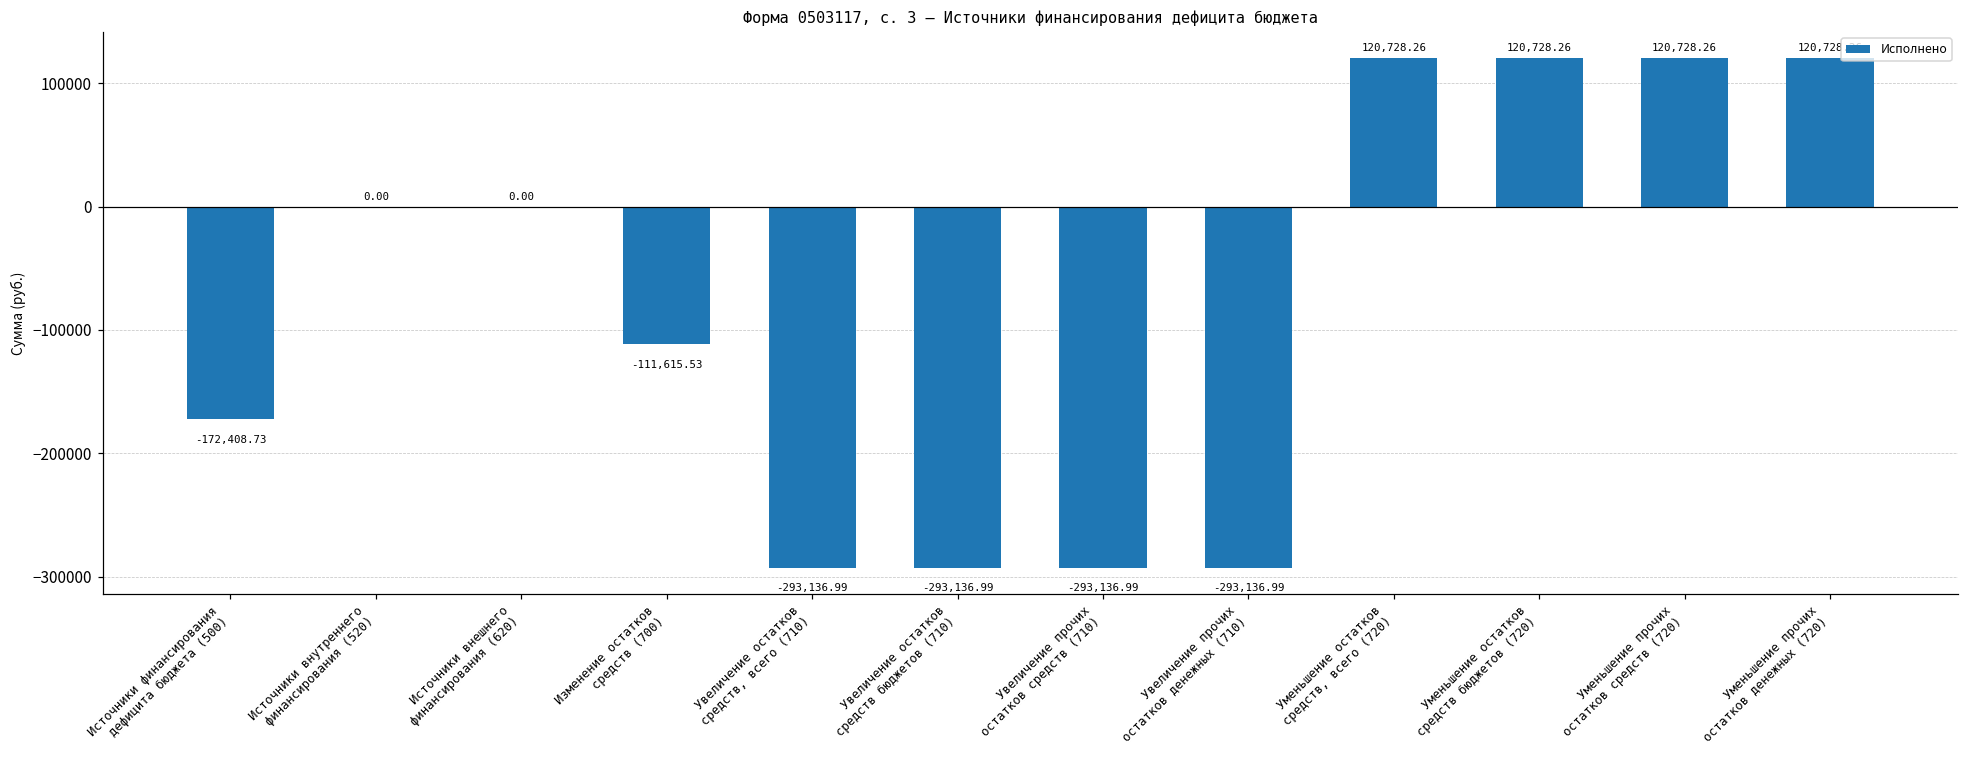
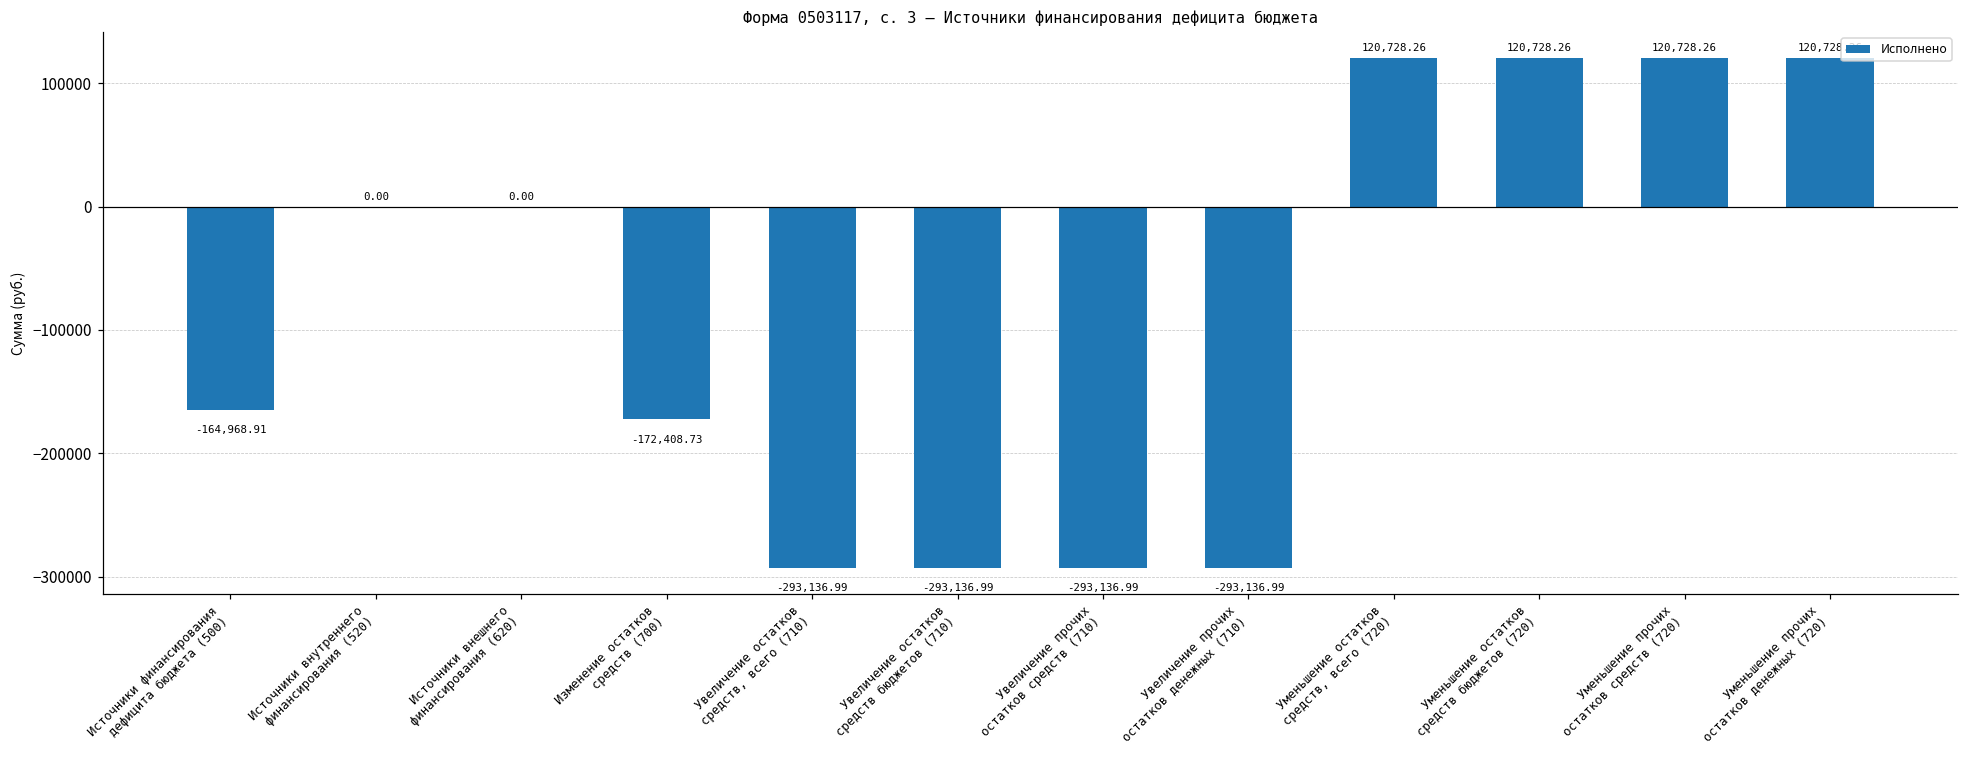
Источники финансирования дефицита бюджета (500): -172,408.73 -> -164,968.91
Изменение остатков средств (700): -111,615.53 -> -172,408.73
